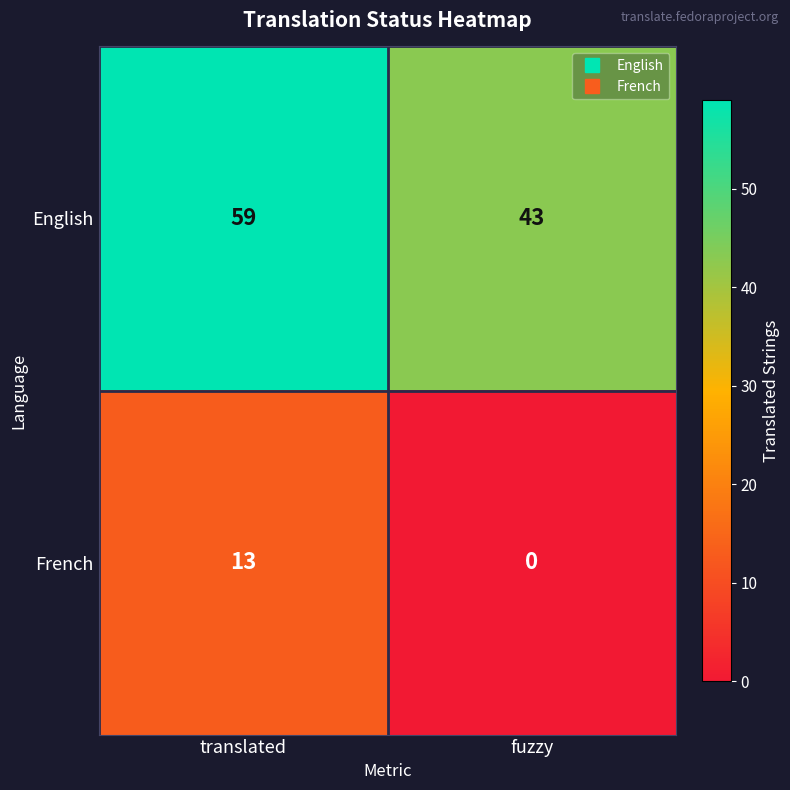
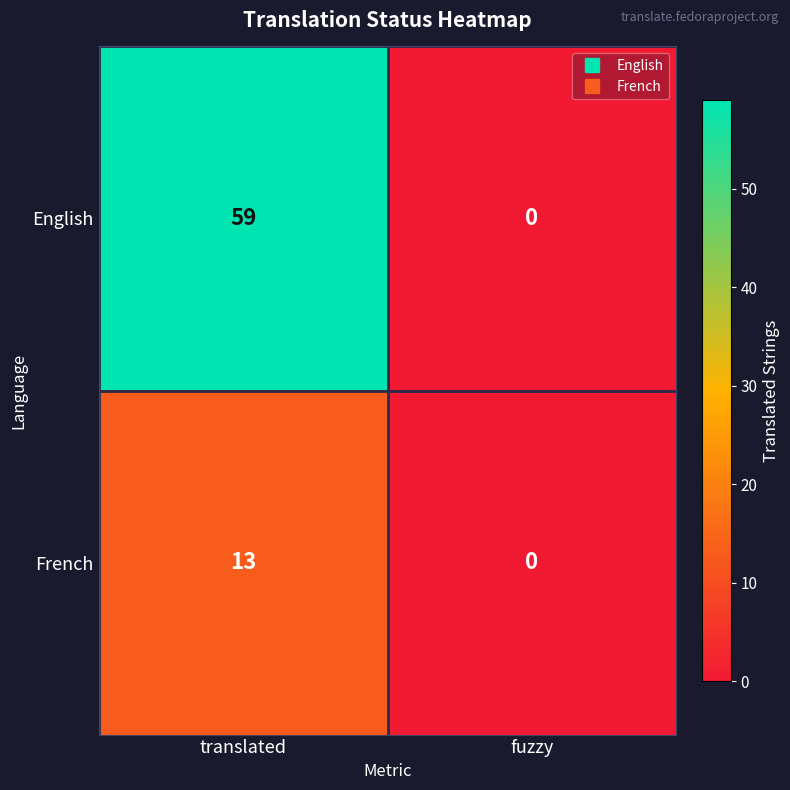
English, fuzzy: 43 -> 0
